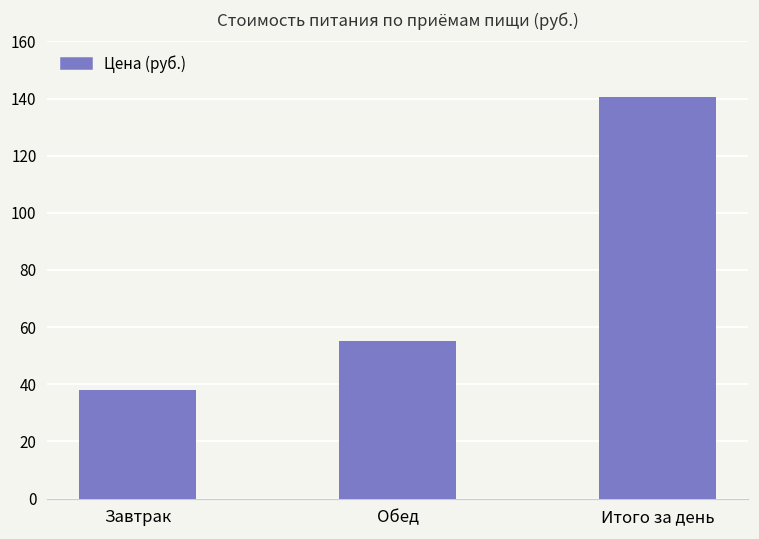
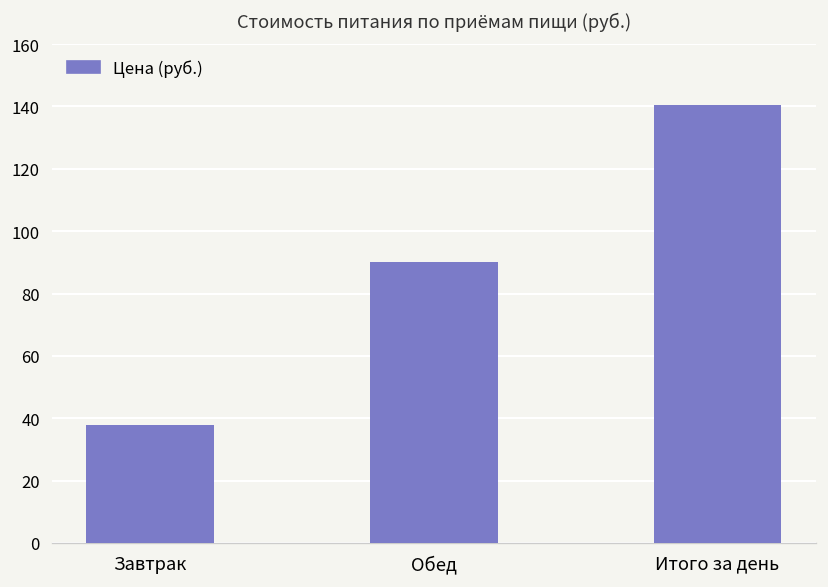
Обед: 55 -> 90
